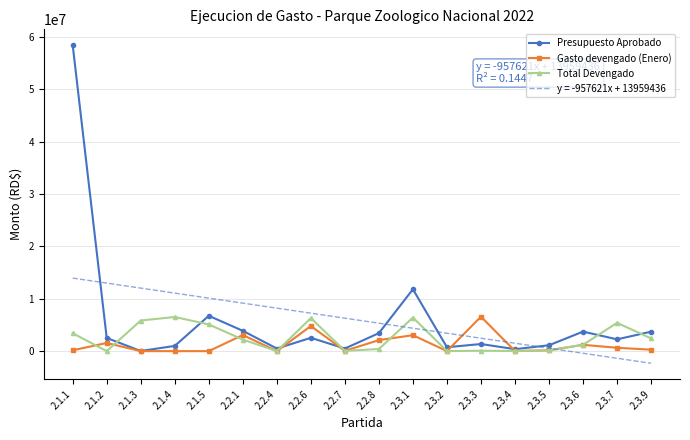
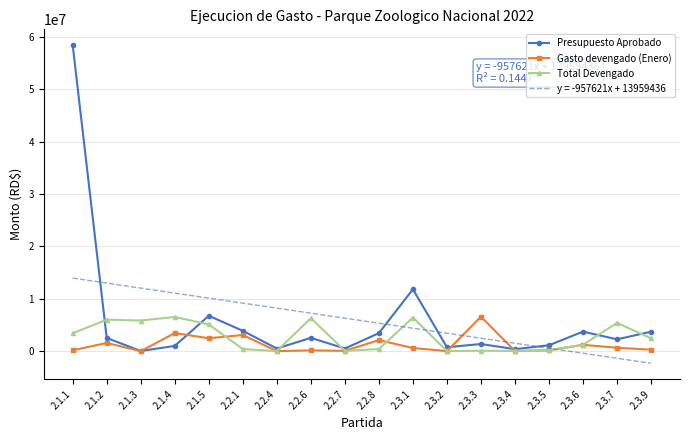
Total Devengado, 2.1.2: 0 -> 6000000
Gasto devengado (Enero), 2.1.4: 0 -> 3000000
Gasto devengado (Enero), 2.1.5: 0 -> 2000000
Total Devengado, 2.2.1: 2000000 -> 0
Gasto devengado (Enero), 2.2.6: 5000000 -> 0
Gasto devengado (Enero), 2.3.1: 3000000 -> 1000000
